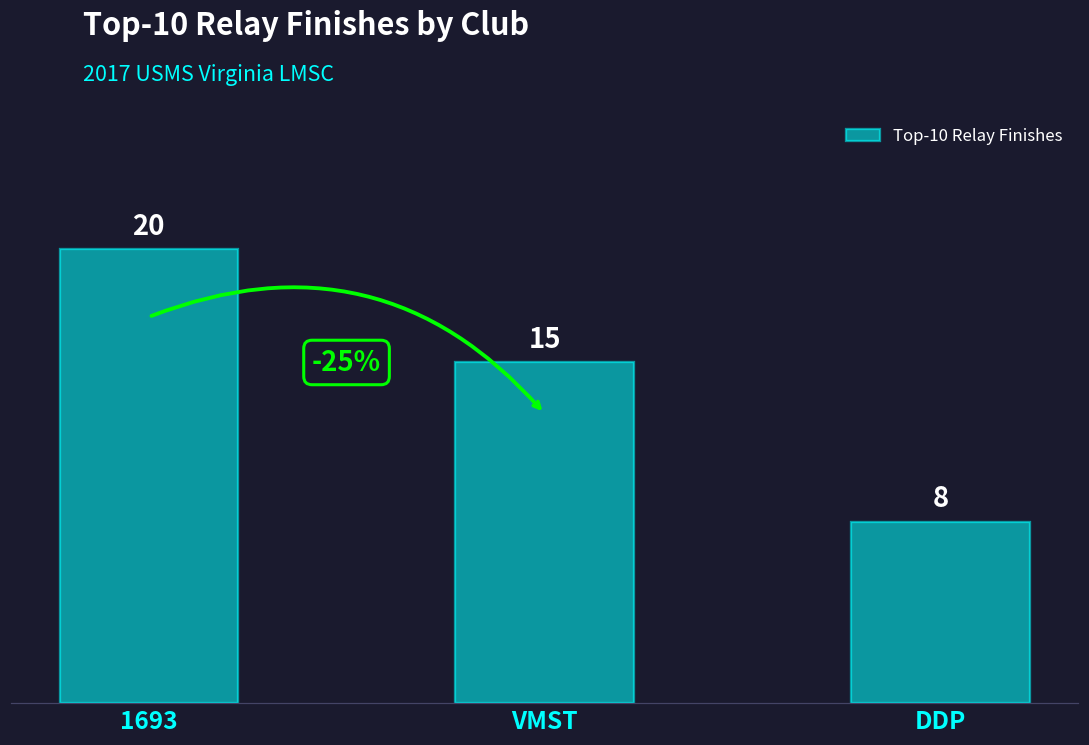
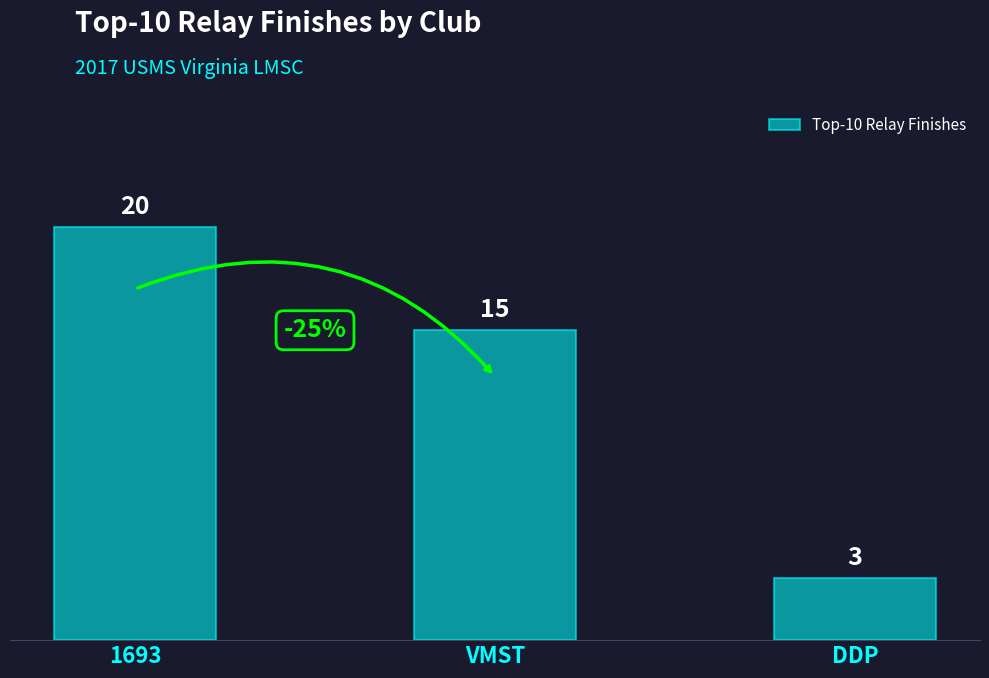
DDP: 8 -> 3
